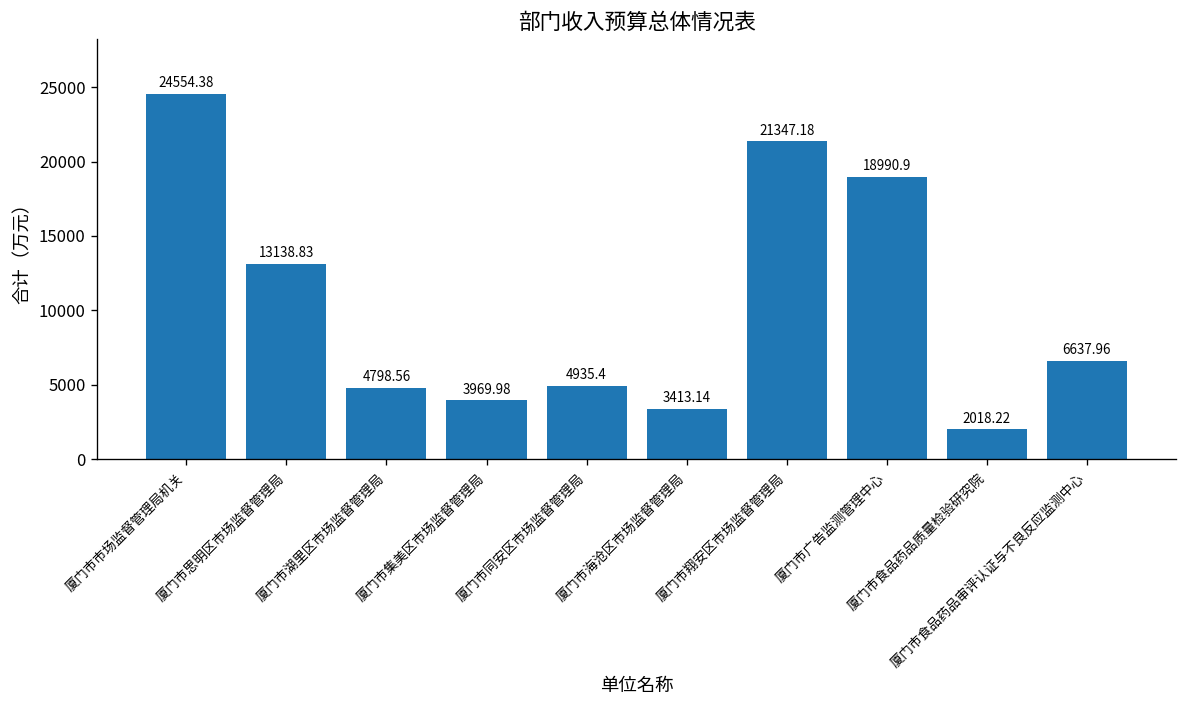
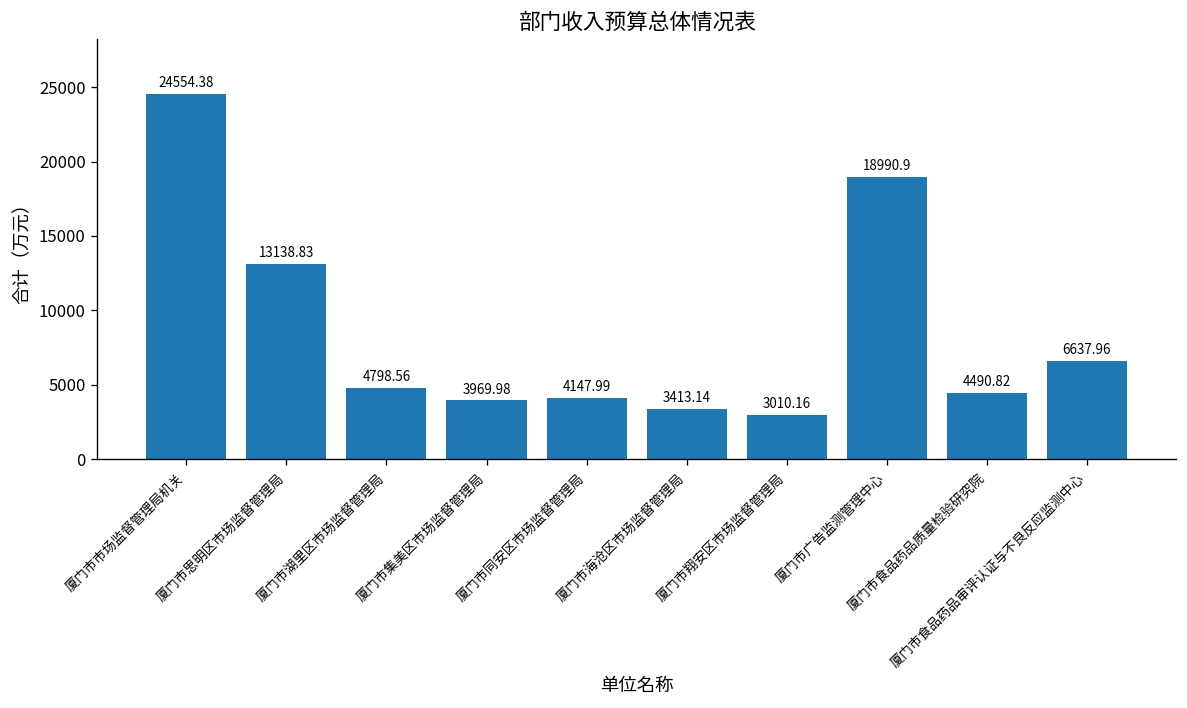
厦门市同安区市场监督管理局: 4935.4 -> 4147.99
厦门市翔安区市场监督管理局: 21347.18 -> 3010.16
厦门市食品药品质量检验研究院: 2018.22 -> 4490.82
